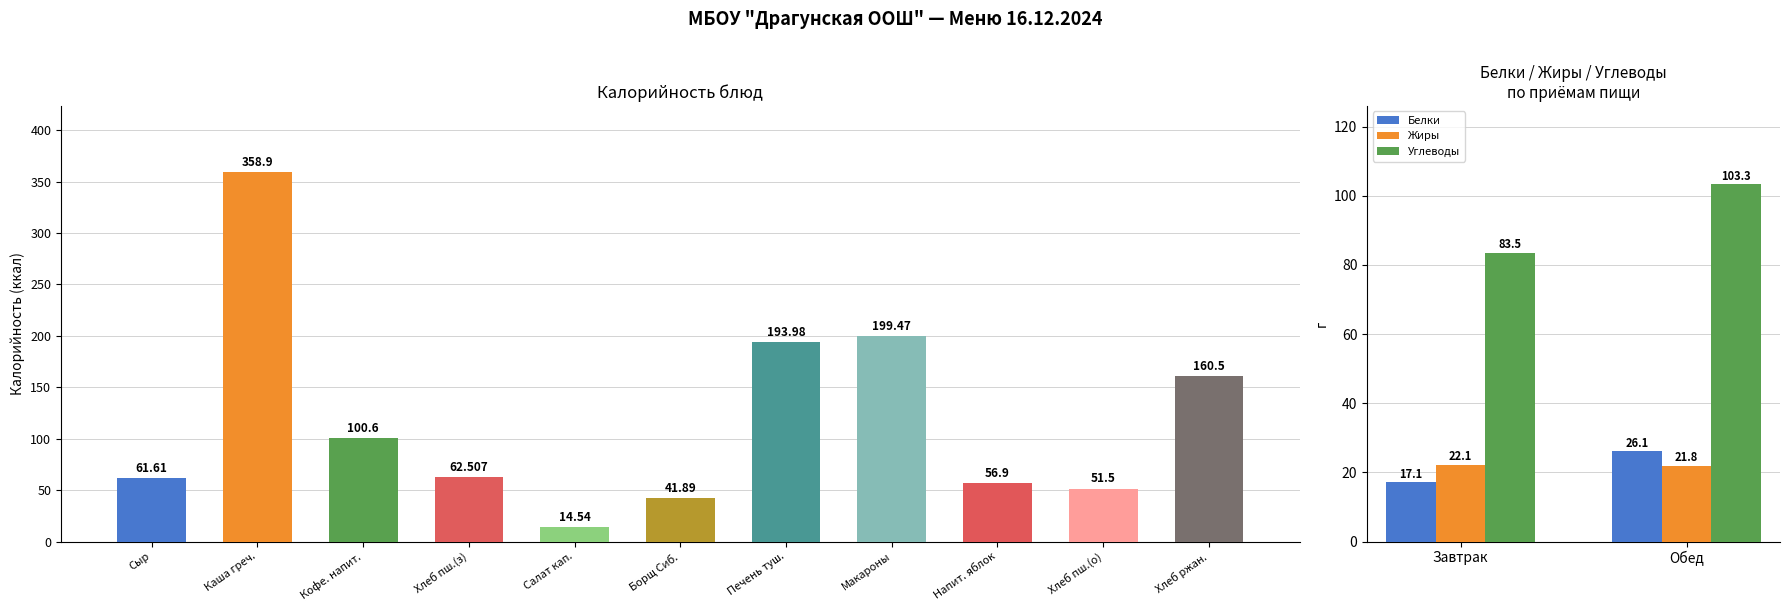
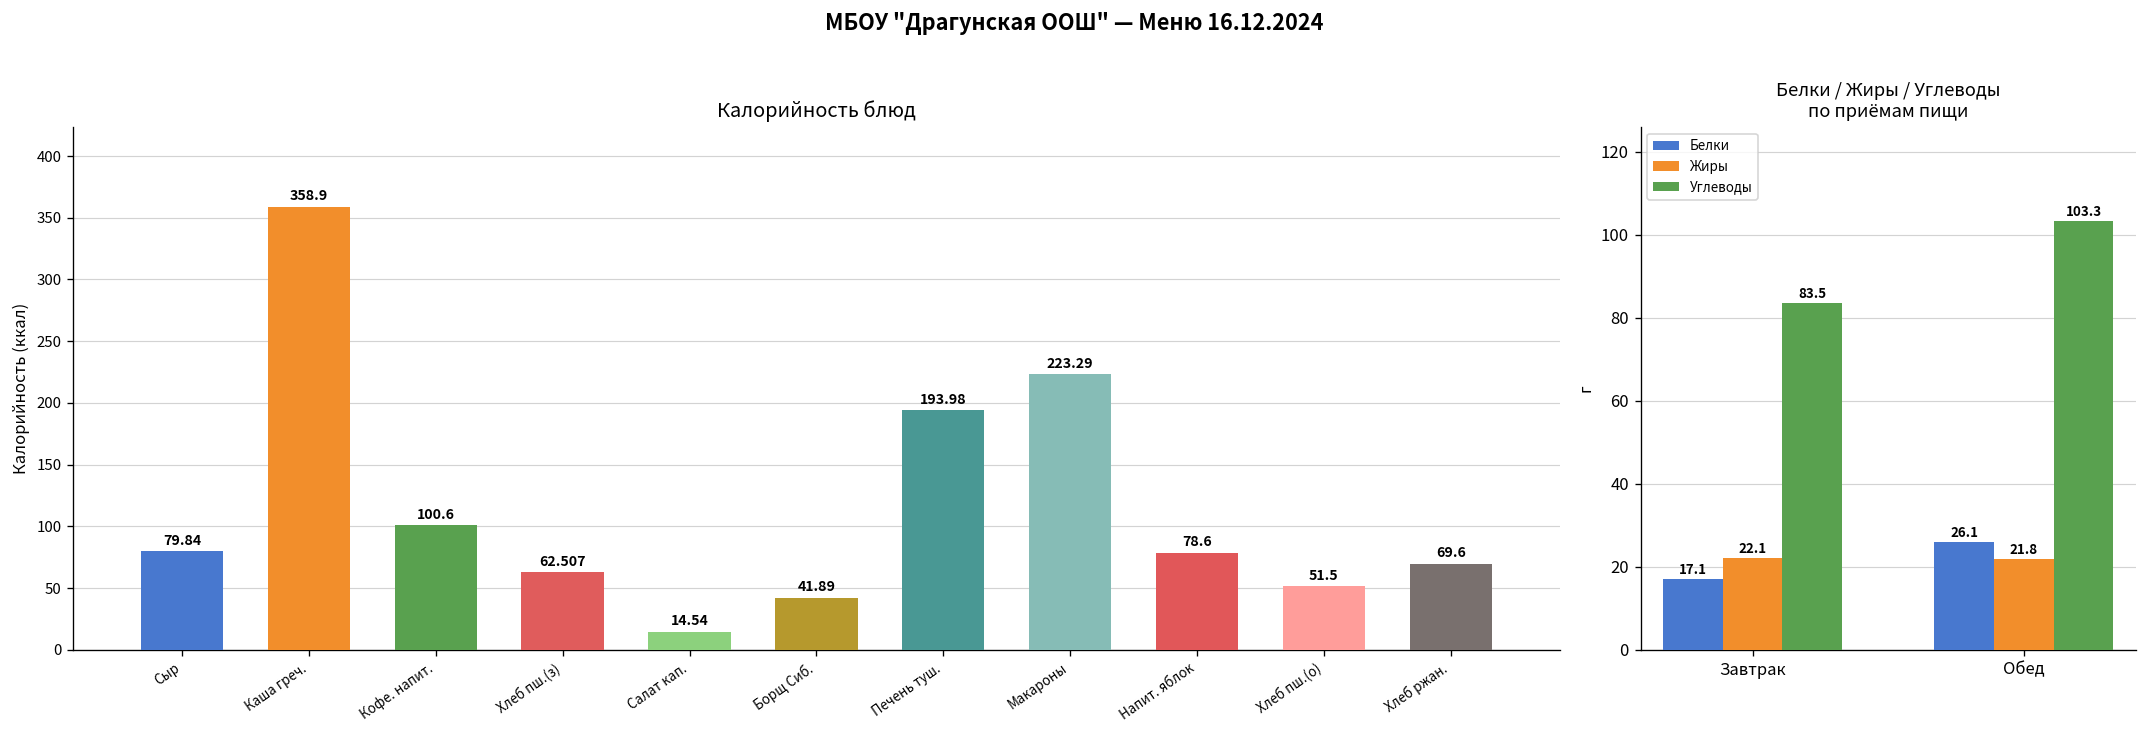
Калорийность блюд, Сыр: 61.61 -> 79.84
Калорийность блюд, Макароны: 199.47 -> 223.29
Калорийность блюд, Напит. яблок: 56.9 -> 78.6
Калорийность блюд, Хлеб ржан.: 160.5 -> 69.6
